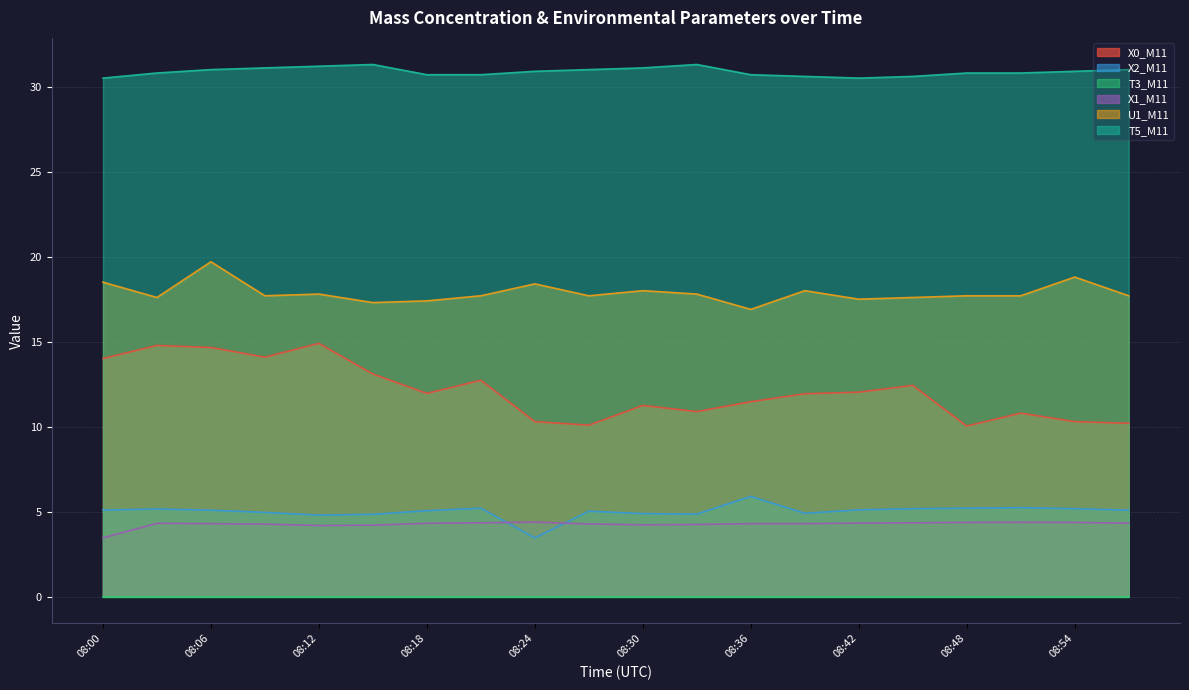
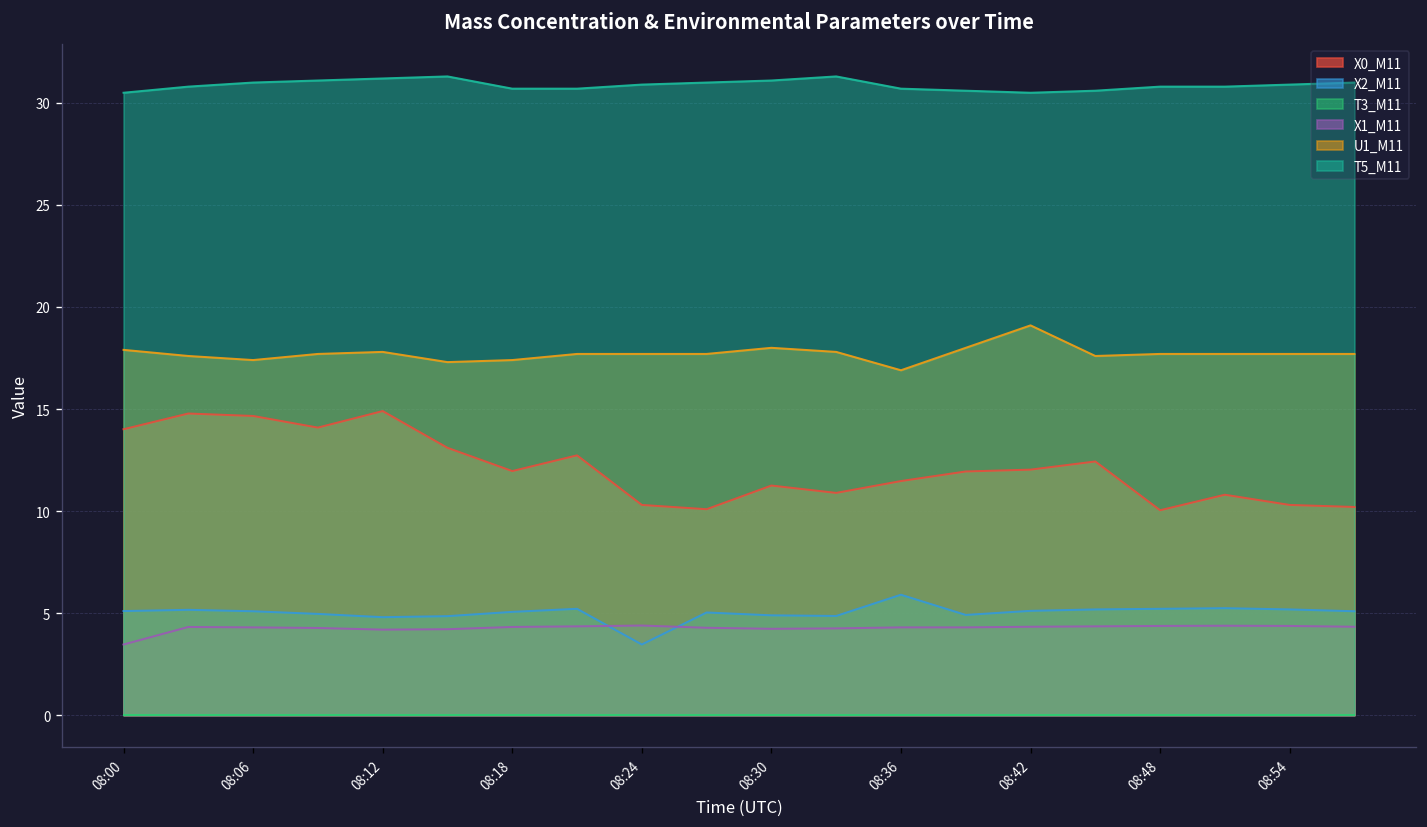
U1_M11, 08:00: 18.5 -> 17.9
U1_M11, 08:06: 19.7 -> 17.4
U1_M11, 08:24: 18.4 -> 17.7
U1_M11, 08:42: 17.5 -> 19.1
U1_M11, 08:54: 18.8 -> 17.7
